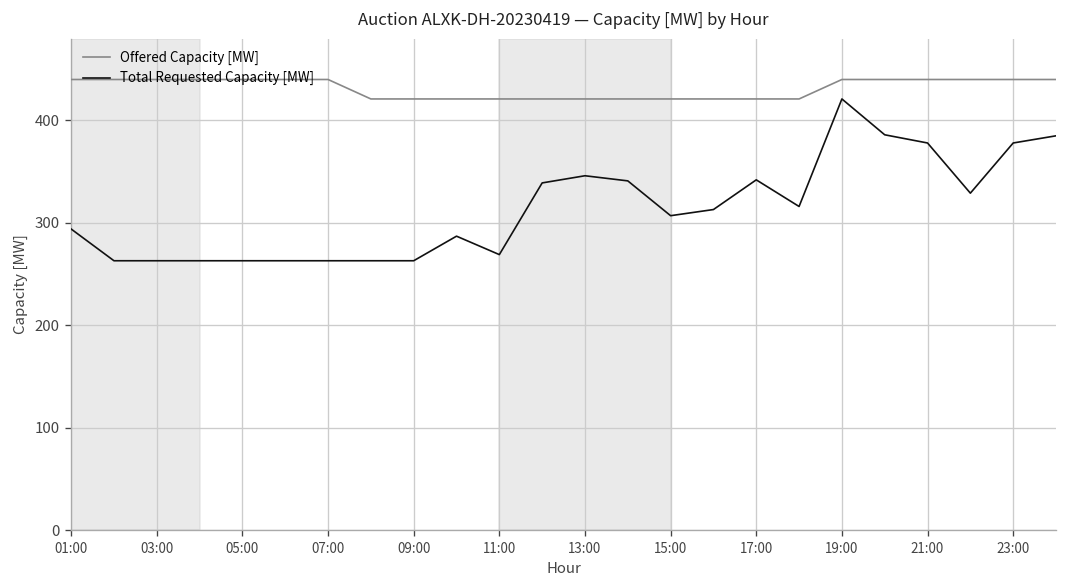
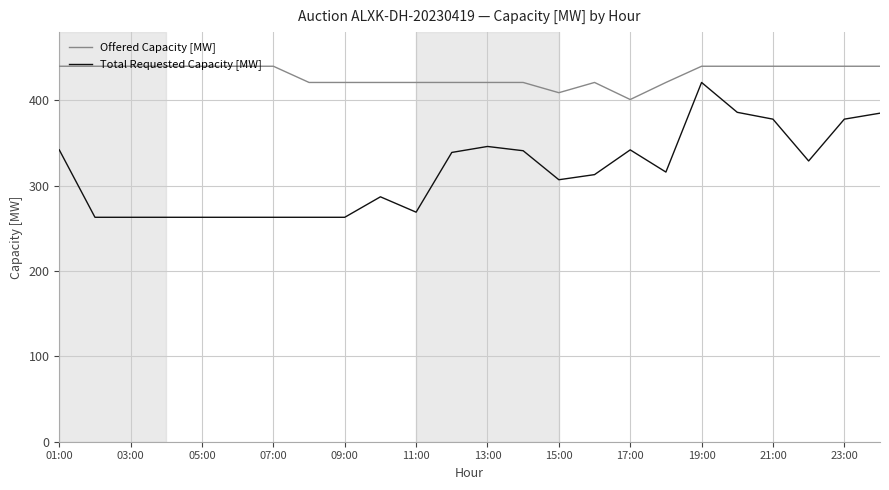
Total Requested Capacity [MW], 01:00: 290 -> 340
Offered Capacity [MW], 15:00: 420 -> 410
Offered Capacity [MW], 17:00: 420 -> 400
